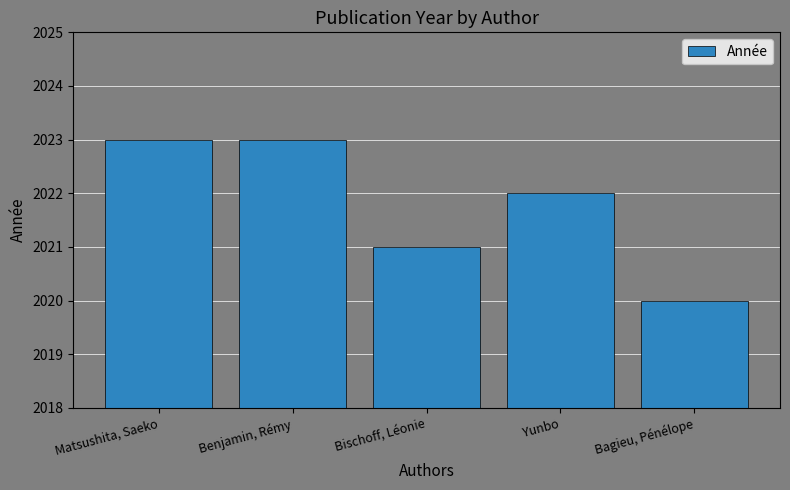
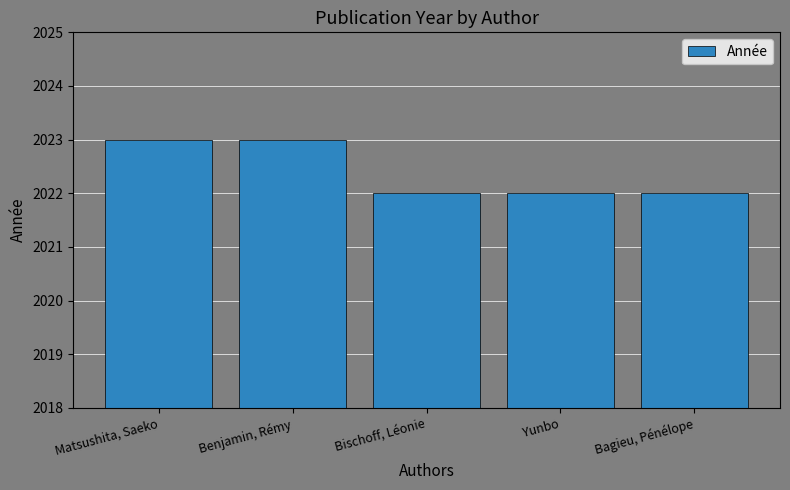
Bischoff, Léonie: 2021 -> 2022
Bagieu, Pénélope: 2020 -> 2022
